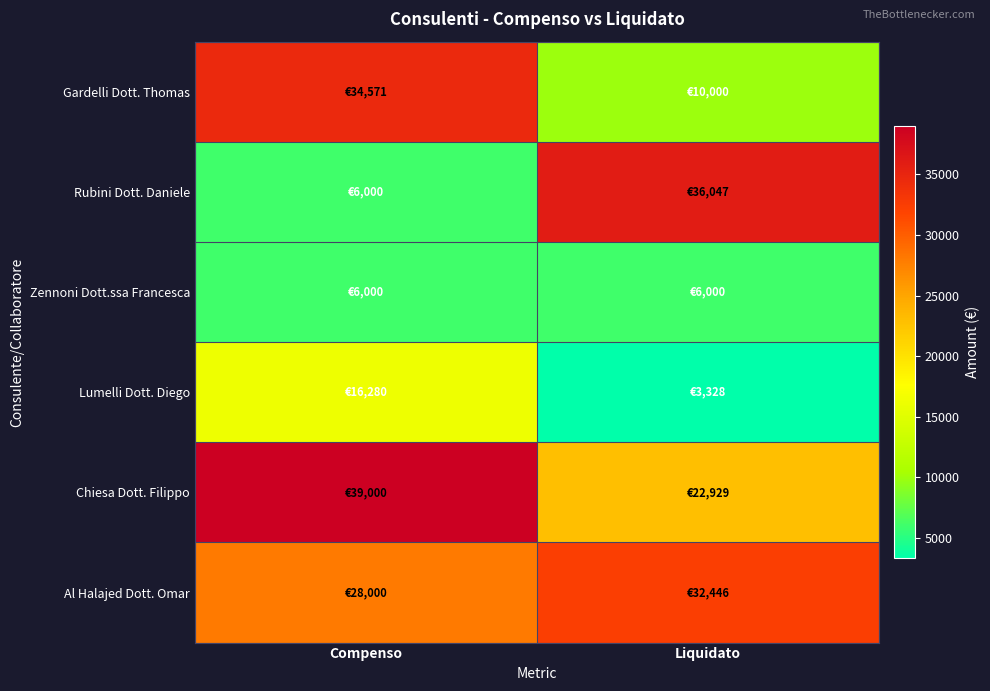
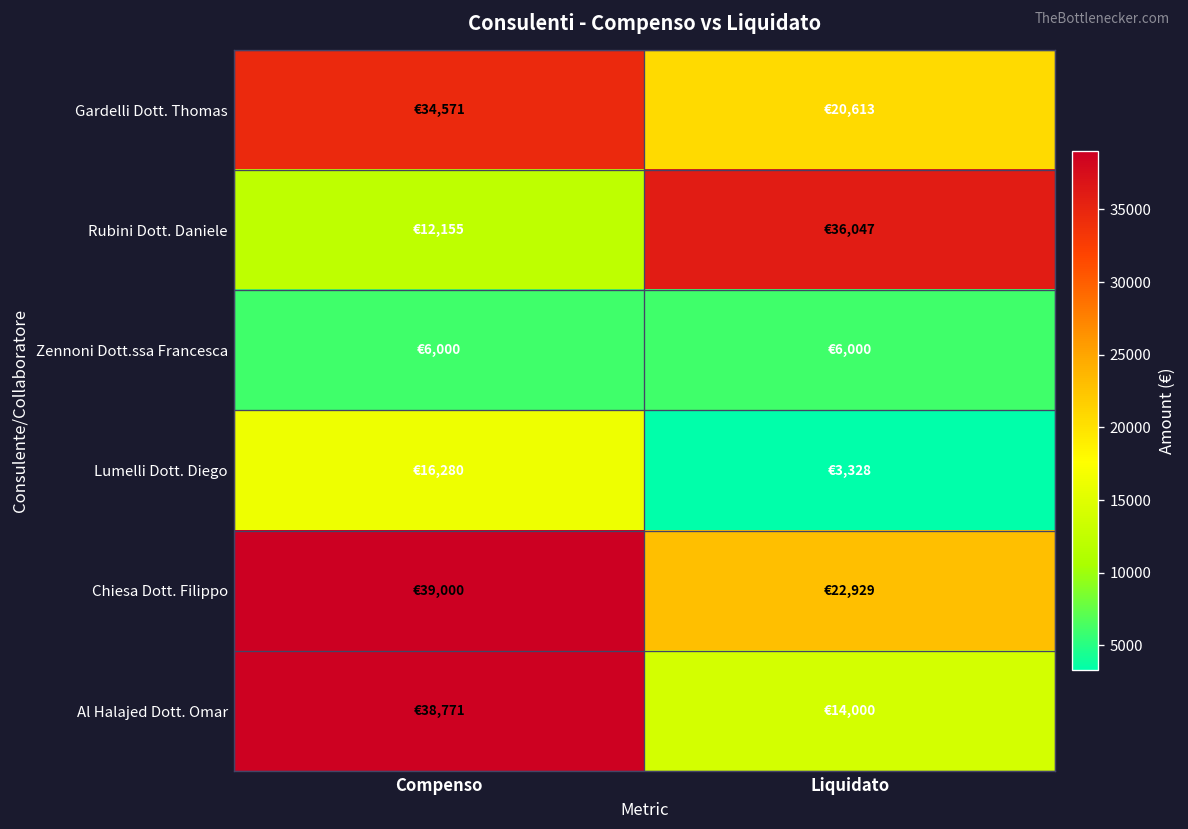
Gardelli Dott. Thomas, Liquidato: €10,000 -> €20,613
Rubini Dott. Daniele, Compenso: €6,000 -> €12,155
Al Halajed Dott. Omar, Compenso: €28,000 -> €38,771
Al Halajed Dott. Omar, Liquidato: €32,446 -> €14,000
